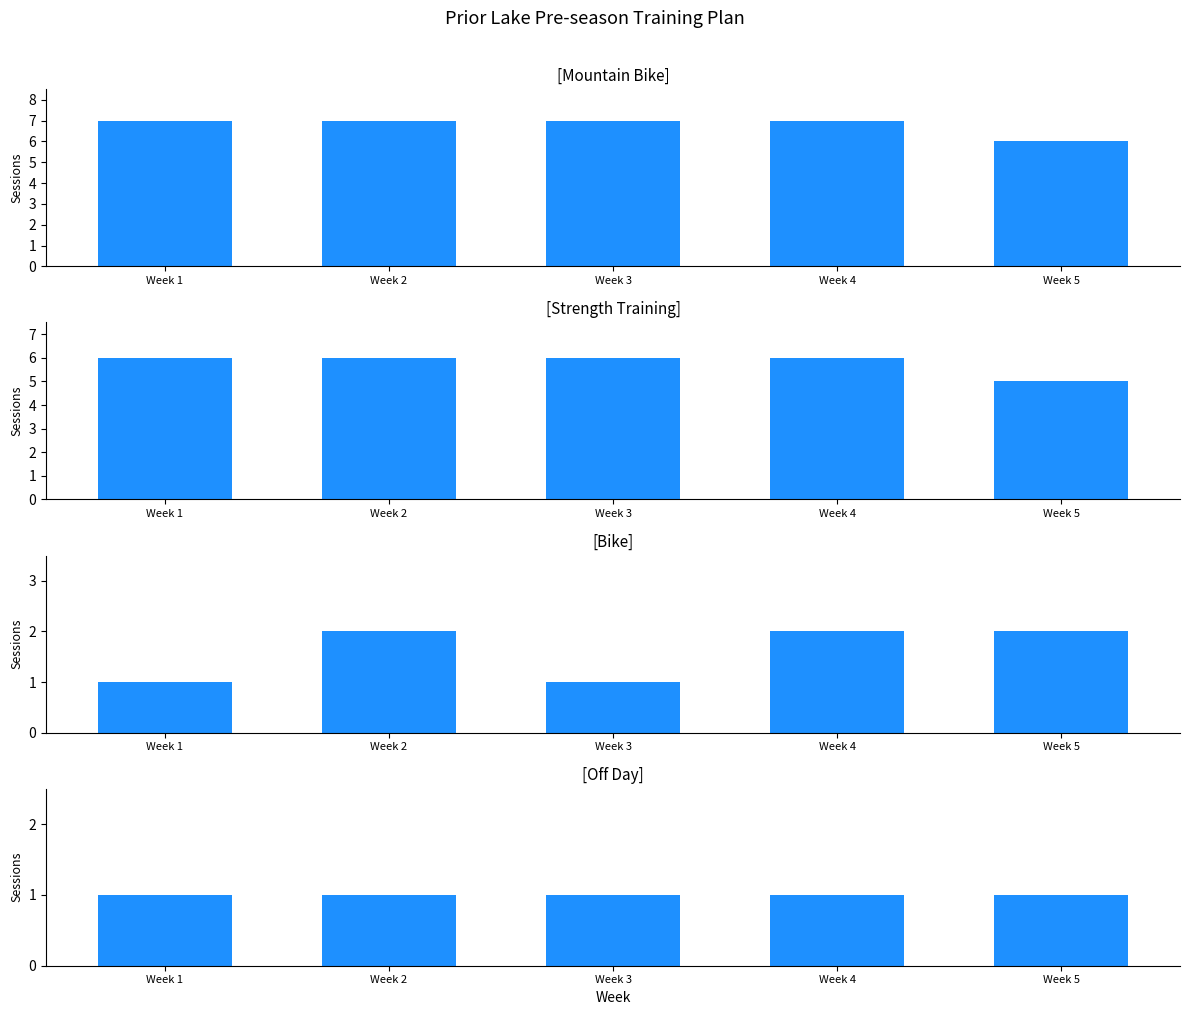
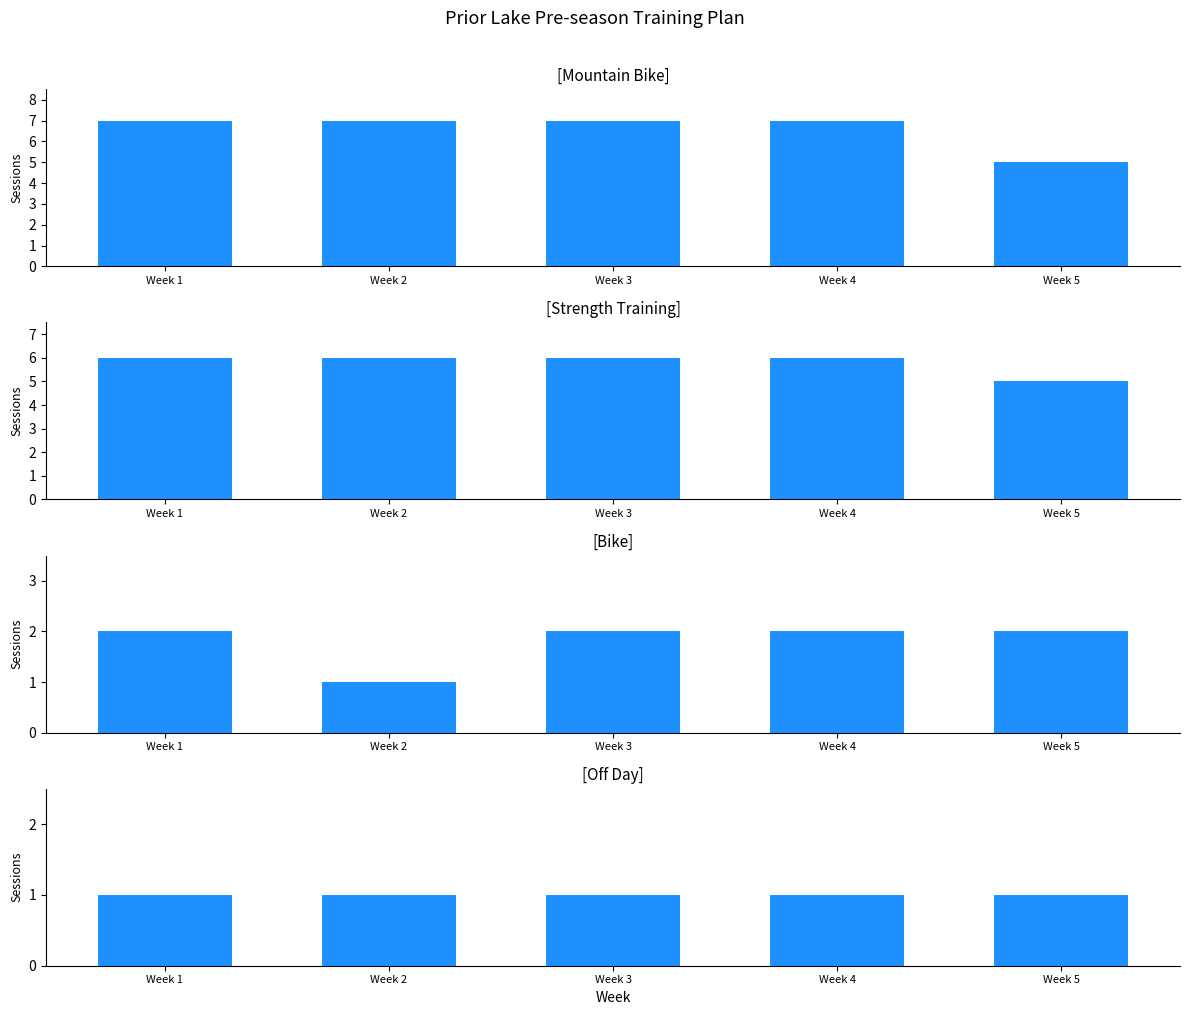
[Mountain Bike], Week 5: 6 -> 5
[Bike], Week 1: 1 -> 2
[Bike], Week 2: 2 -> 1
[Bike], Week 3: 1 -> 2
